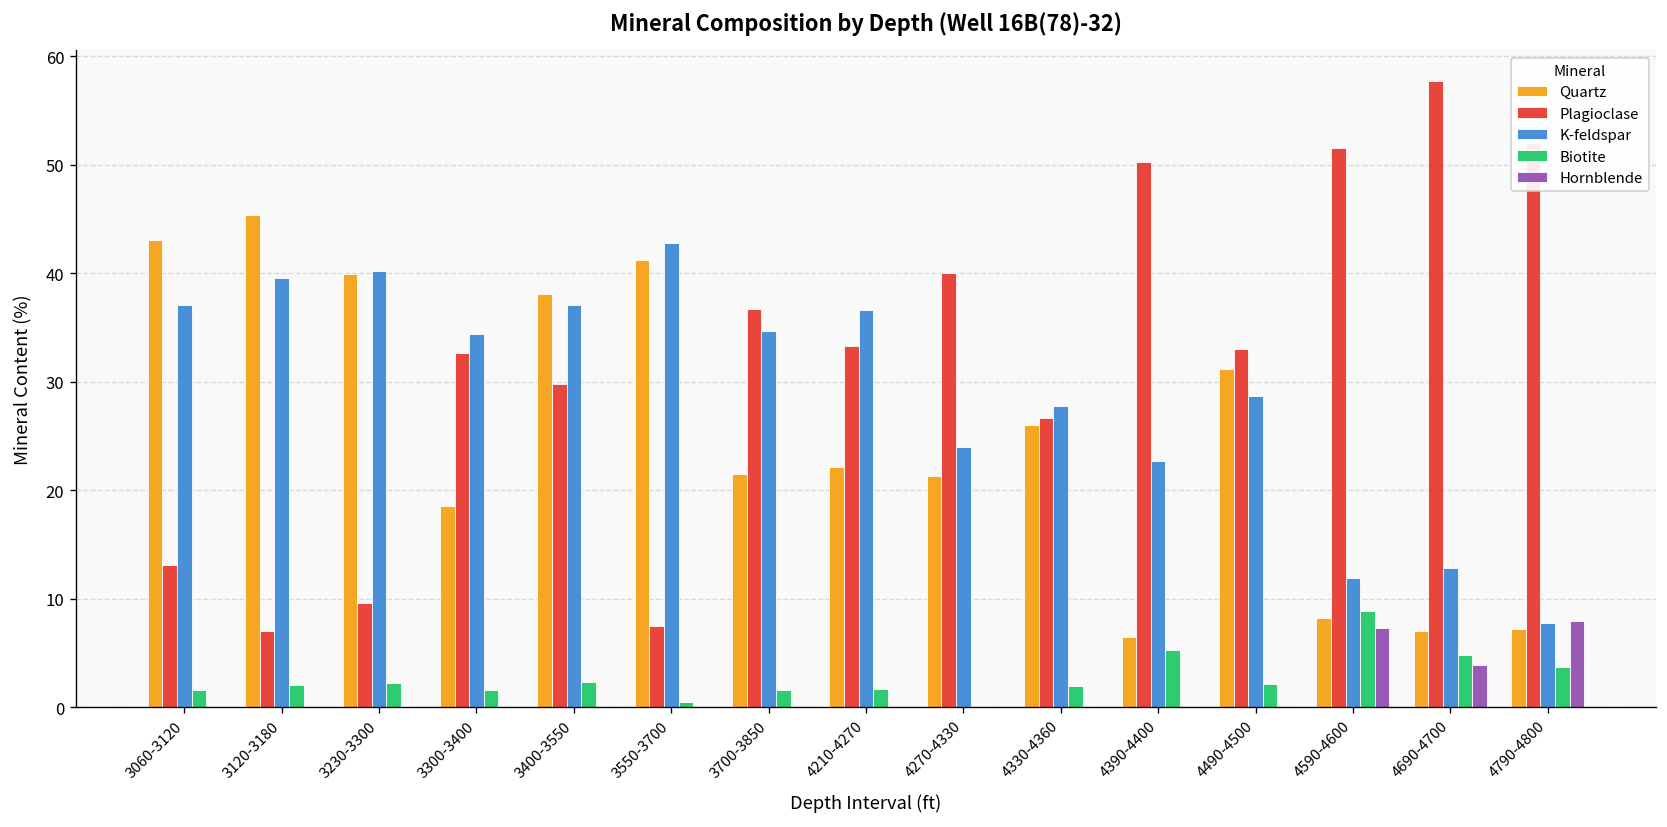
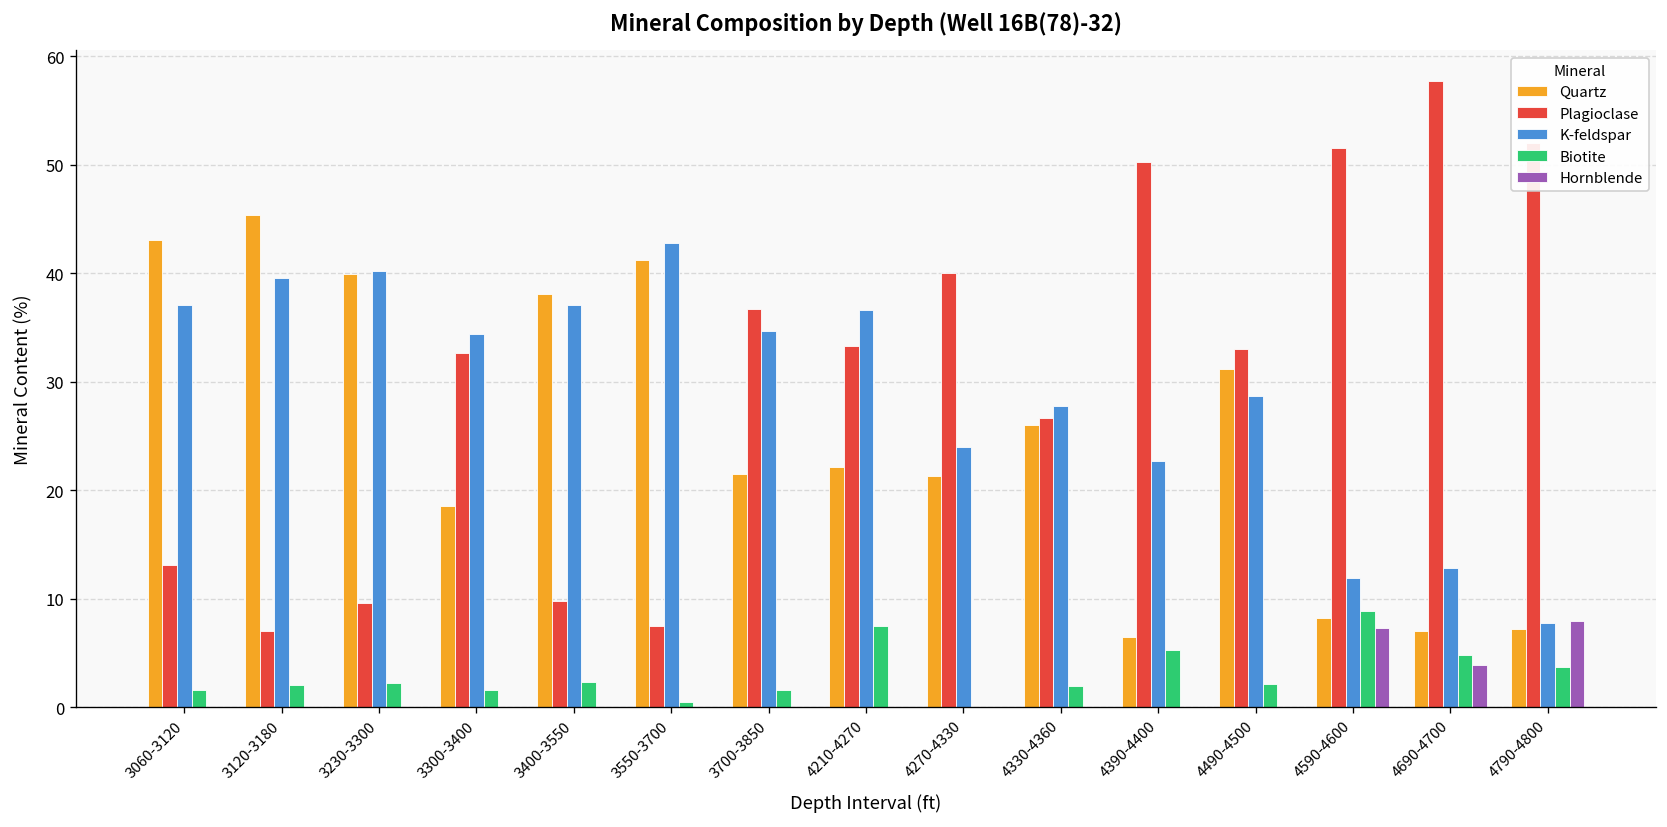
Plagioclase, 3400-3550: 30 -> 10
Biotite, 4210-4270: 2 -> 8
